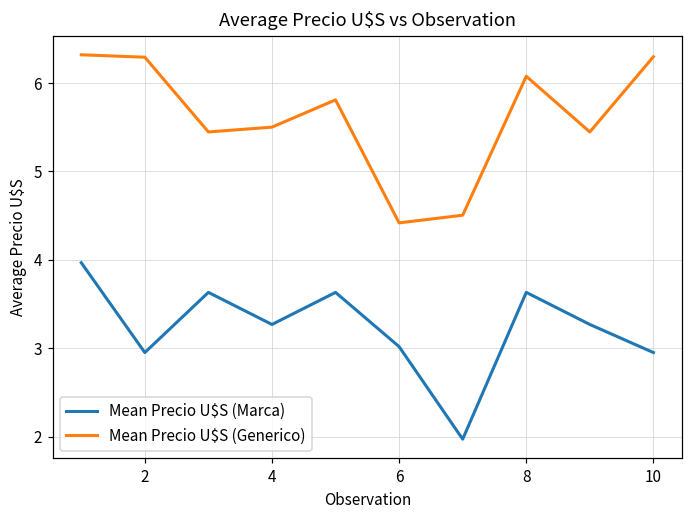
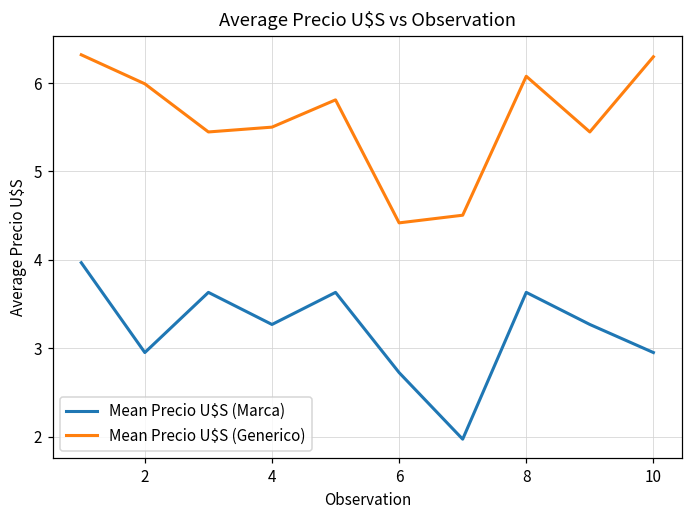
Mean Precio U$S (Generico), 2: 6.3 -> 6.0
Mean Precio U$S (Marca), 6: 3.0 -> 2.7
